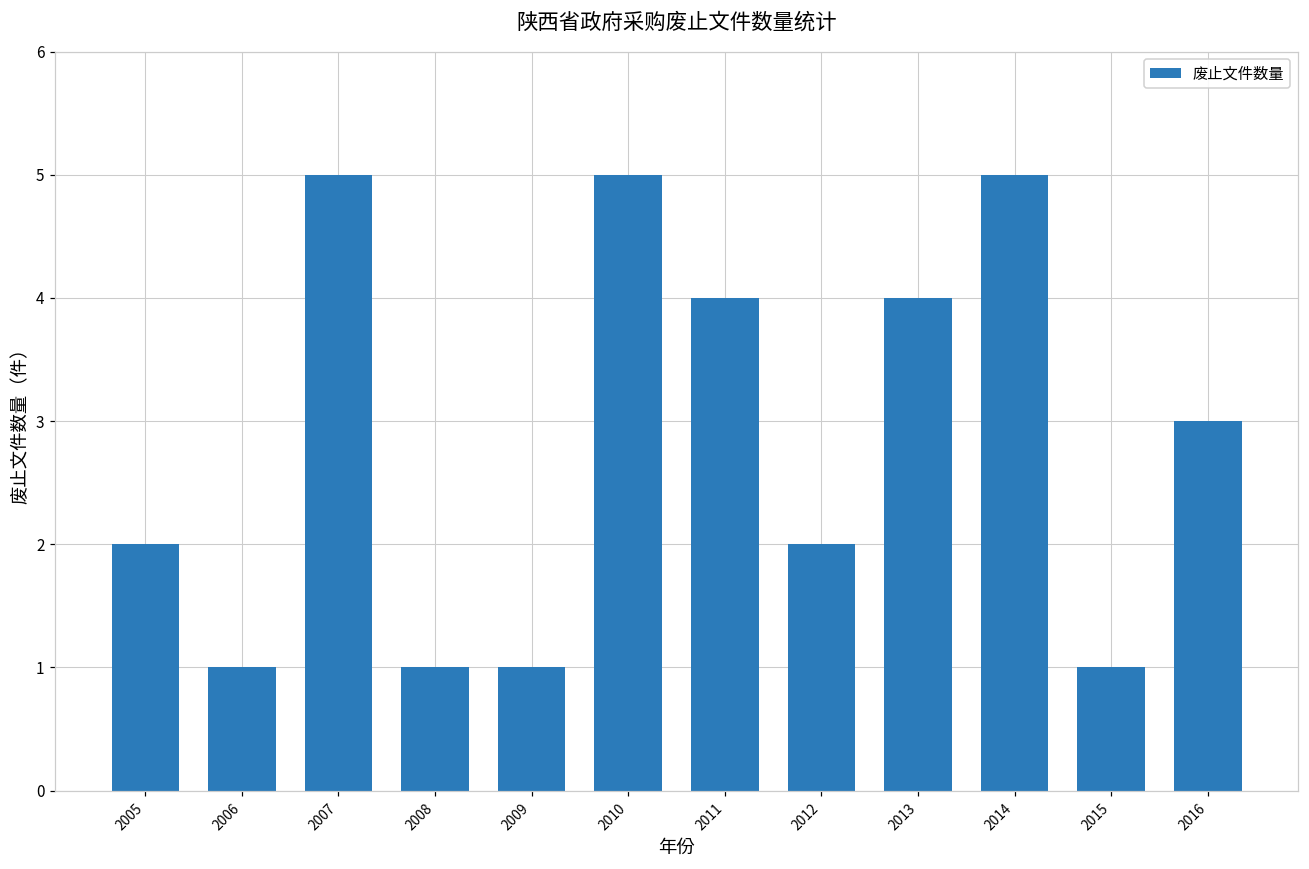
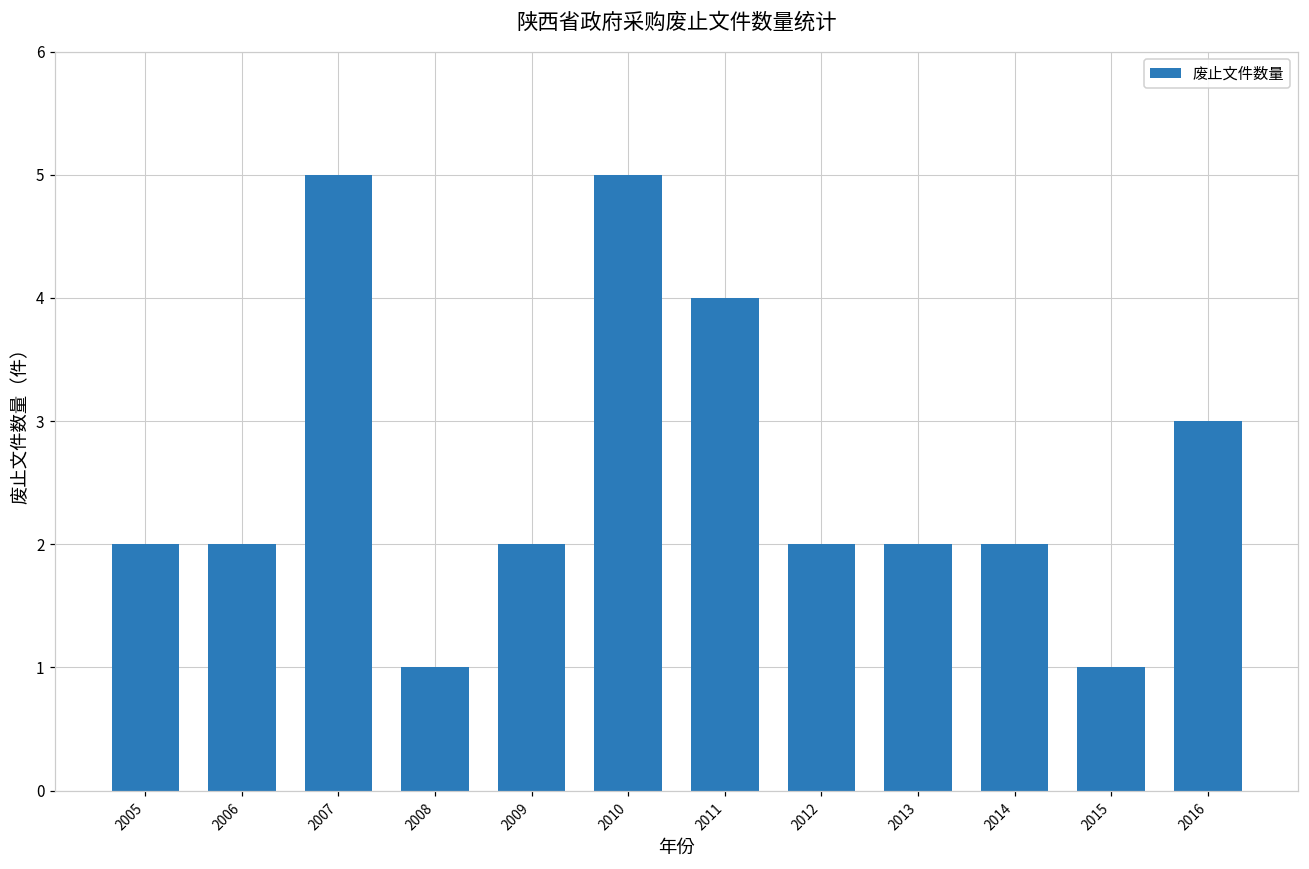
2006: 1 -> 2
2009: 1 -> 2
2013: 4 -> 2
2014: 5 -> 2
